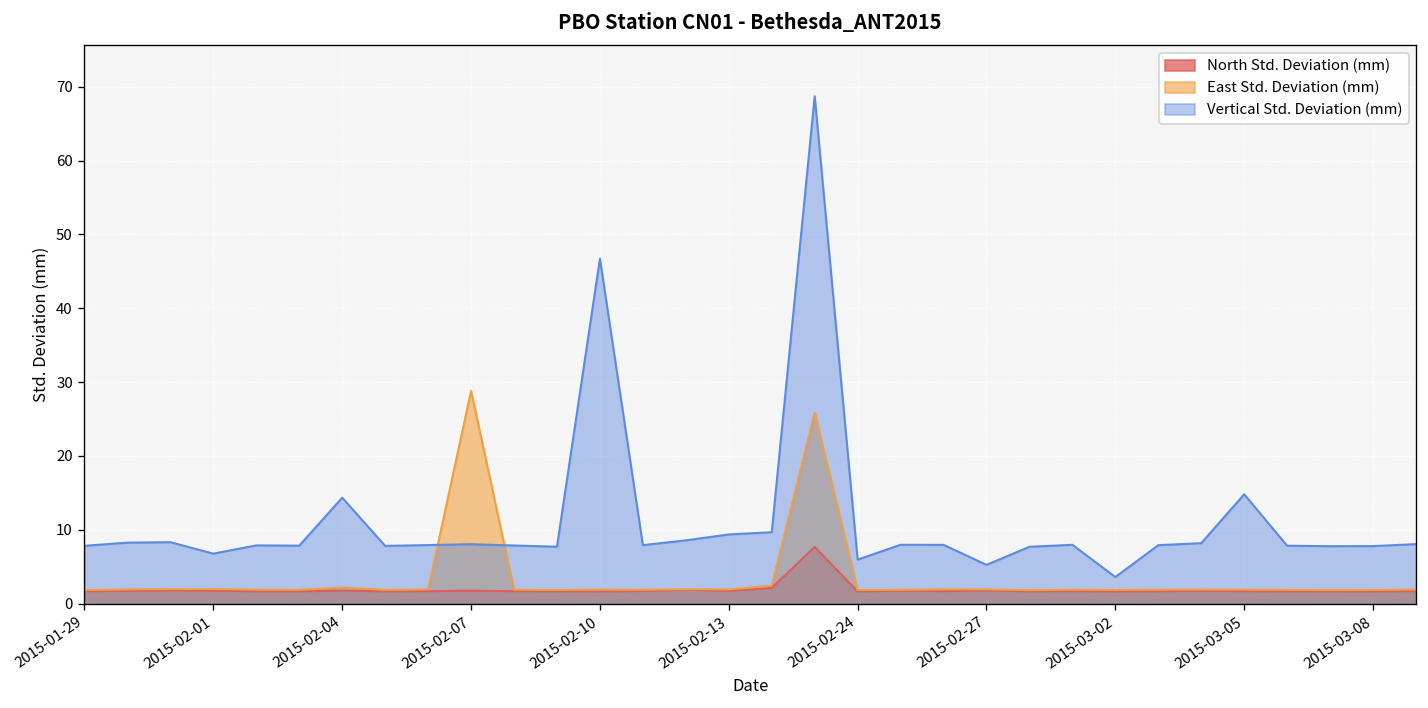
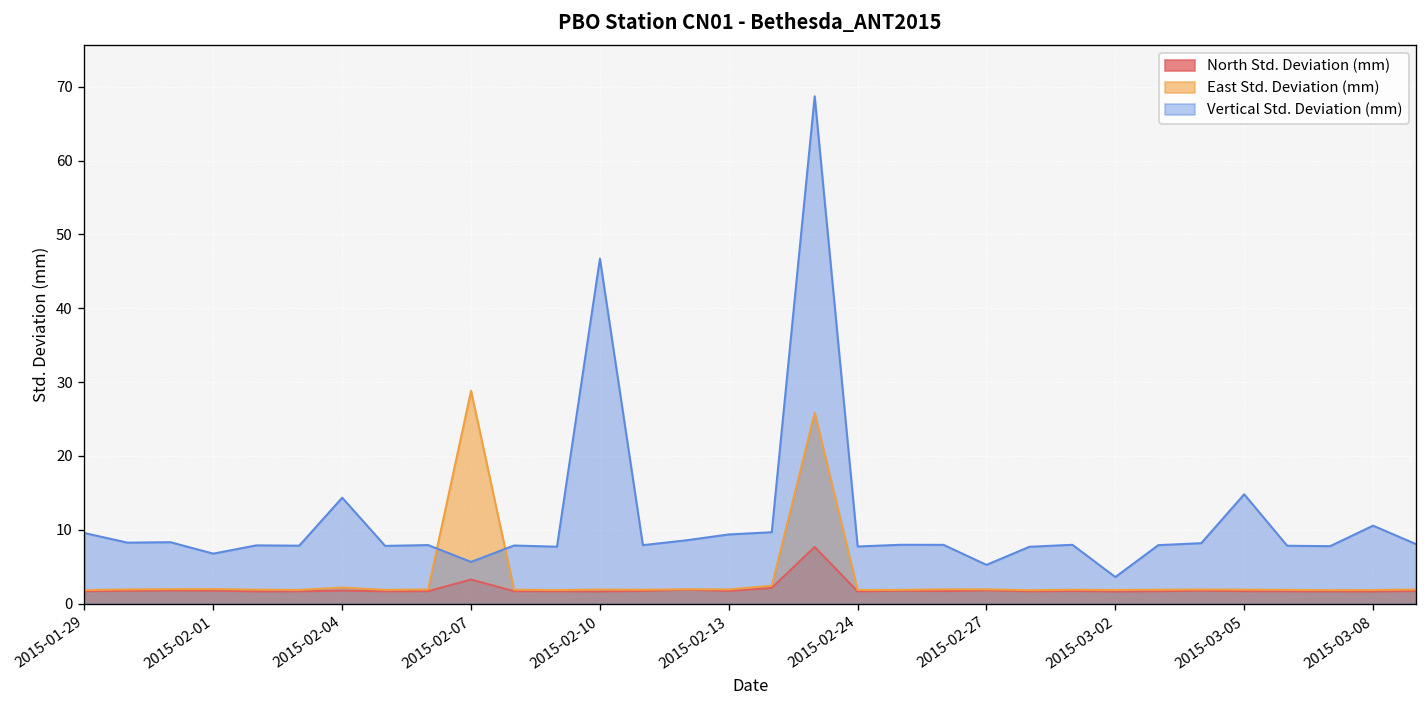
Vertical Std. Deviation (mm), 2015-01-29: 8 -> 10
North Std. Deviation (mm), 2015-02-07: 2 -> 3
Vertical Std. Deviation (mm), 2015-02-07: 8 -> 6
Vertical Std. Deviation (mm), 2015-02-24: 6 -> 8
Vertical Std. Deviation (mm), 2015-03-08: 8 -> 11
